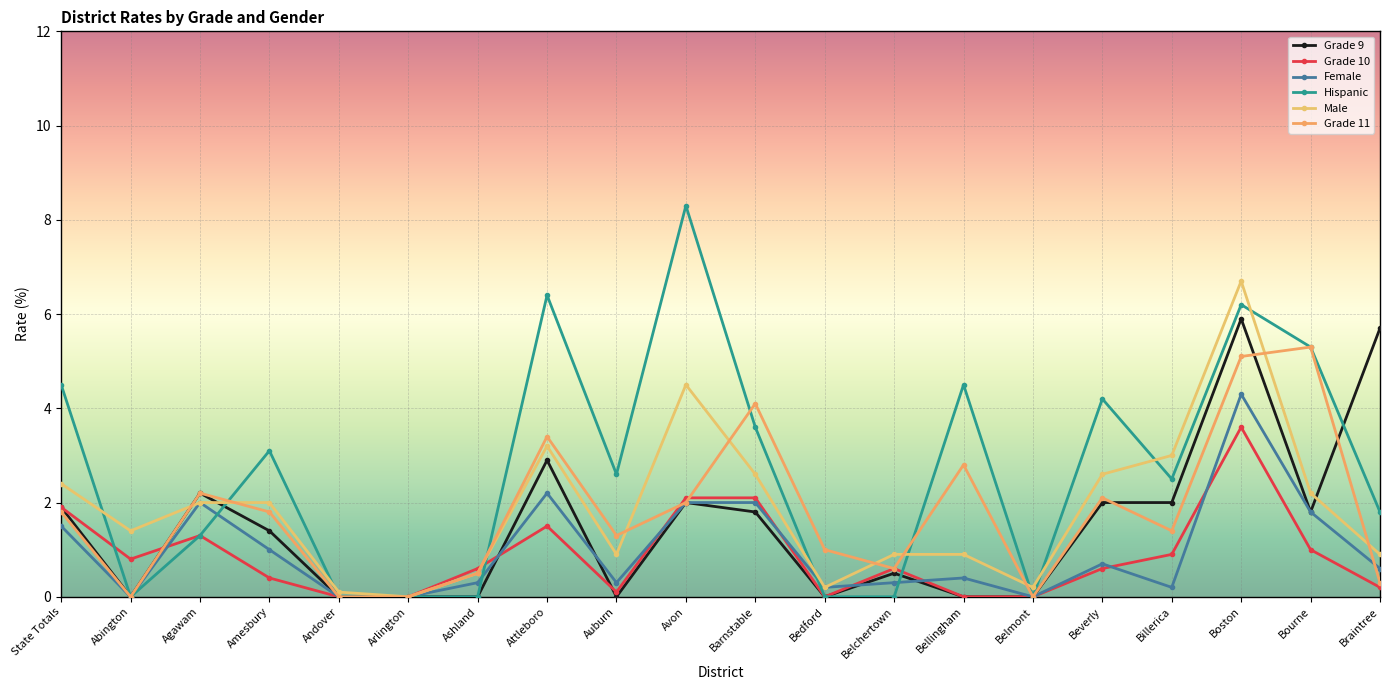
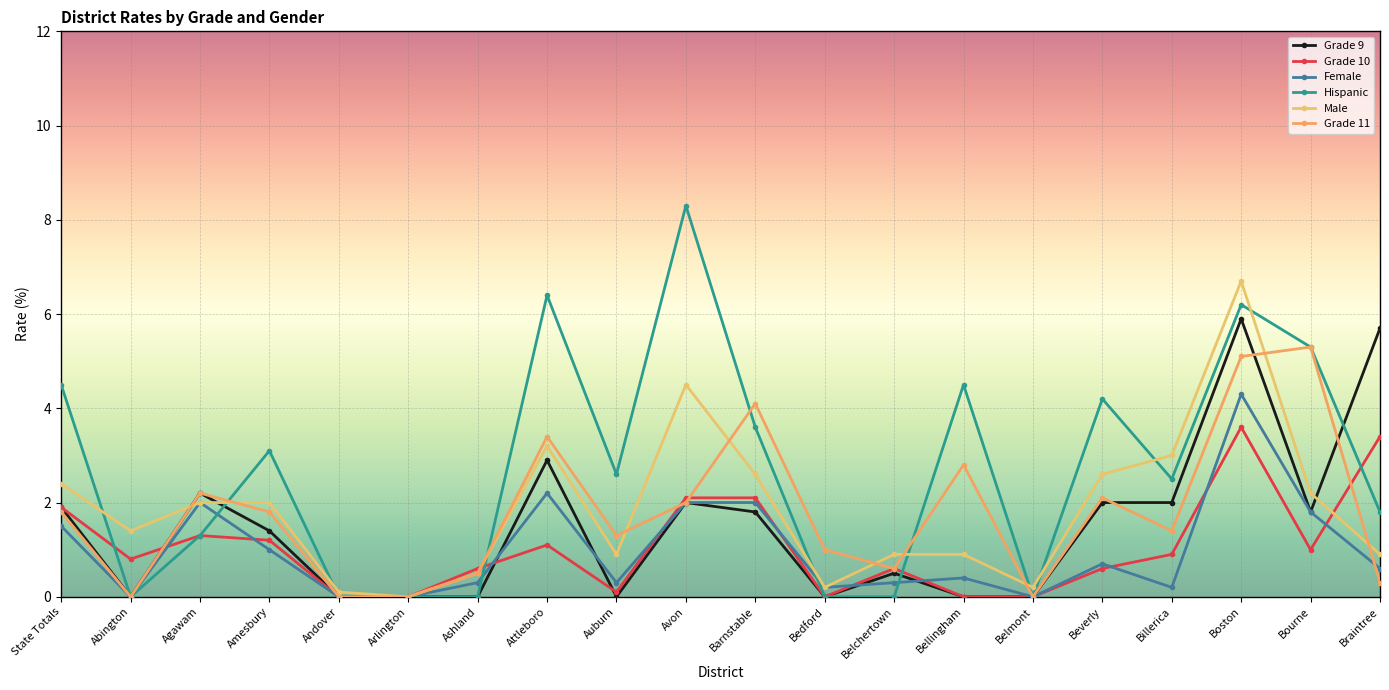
Grade 10, Amesbury: 0.4 -> 1.2
Grade 10, Attleboro: 1.5 -> 1.1
Grade 10, Braintree: 0.2 -> 3.4
